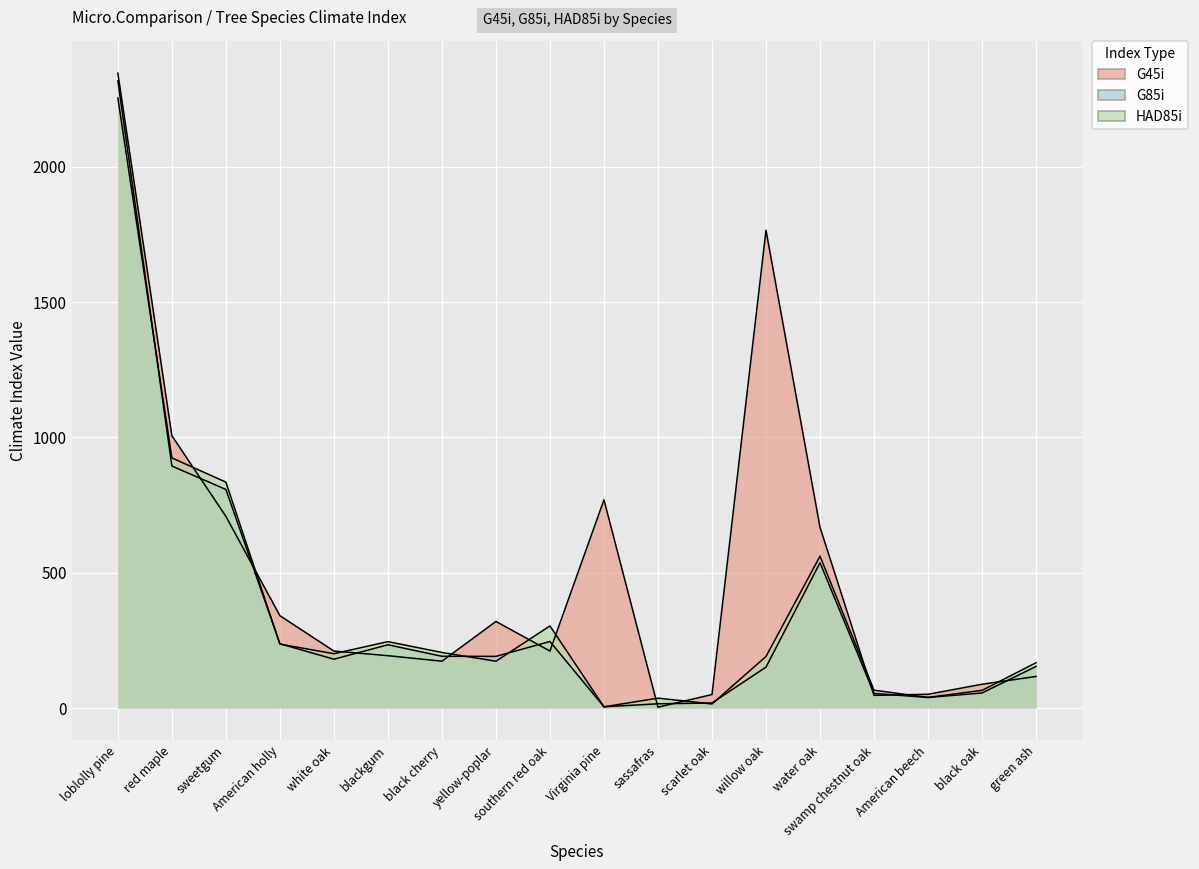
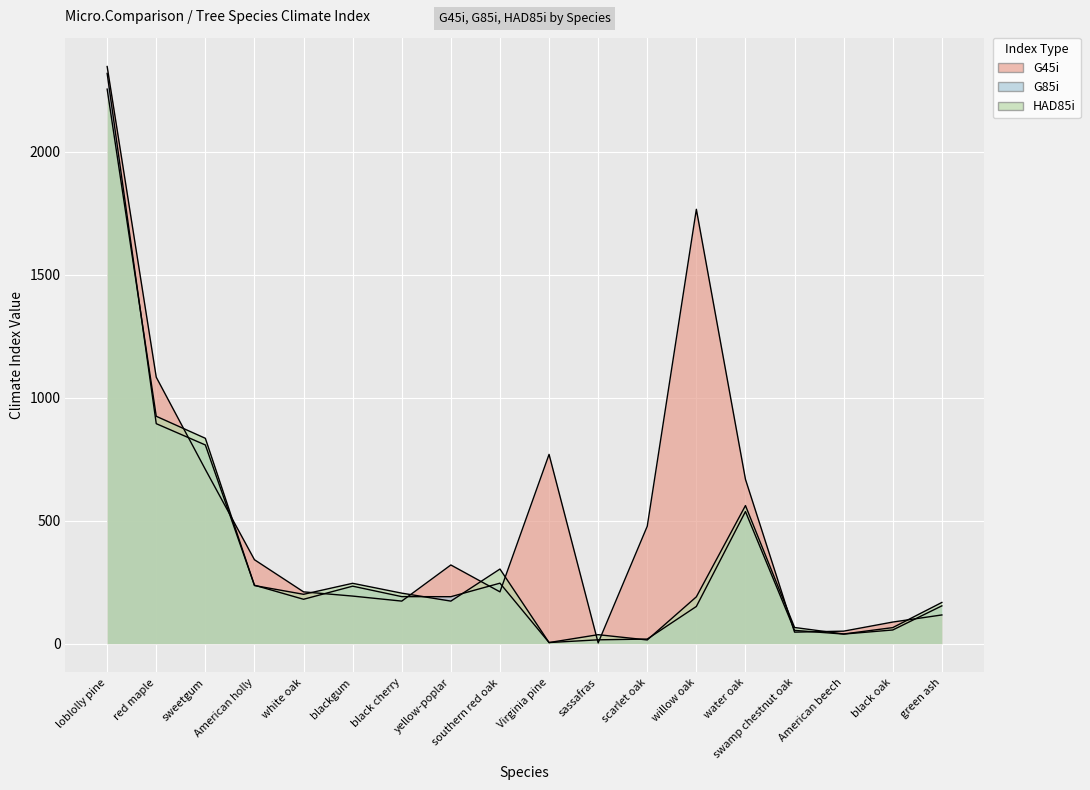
G45i, red maple: 1010 -> 1080
G45i, scarlet oak: 50 -> 480
